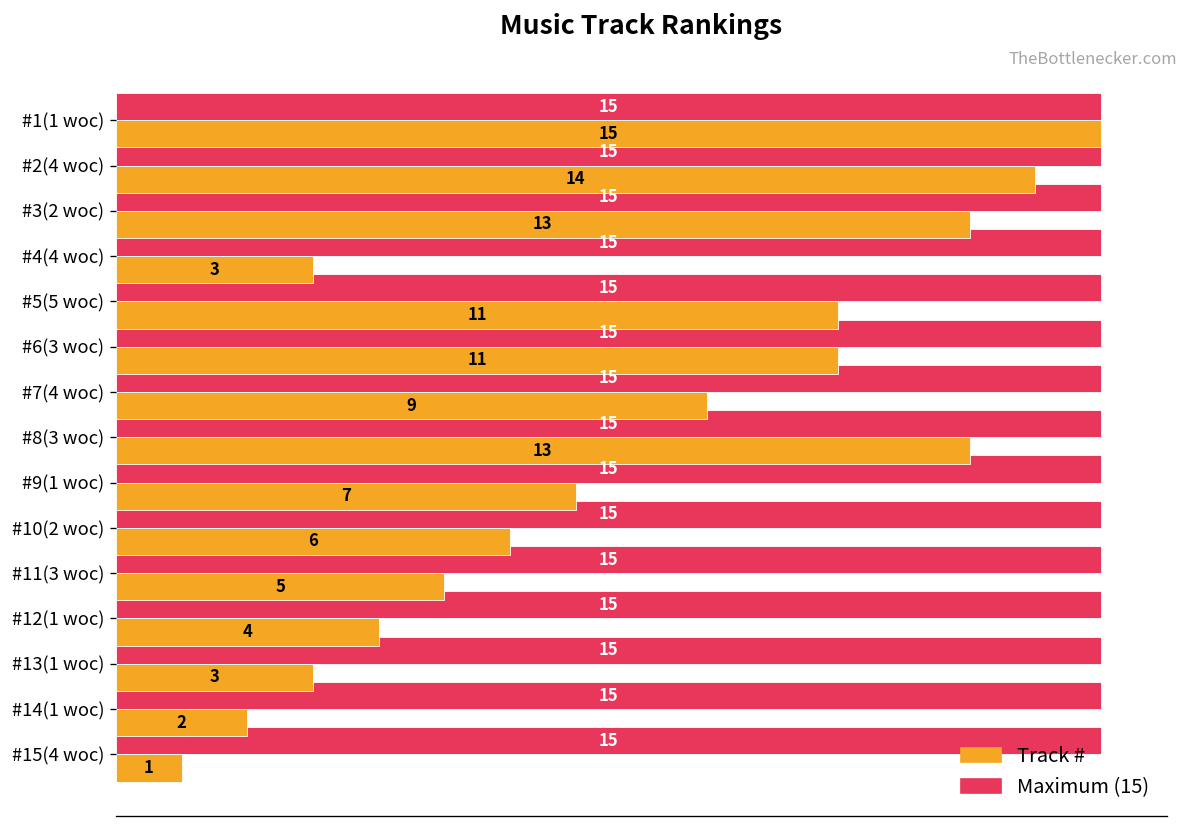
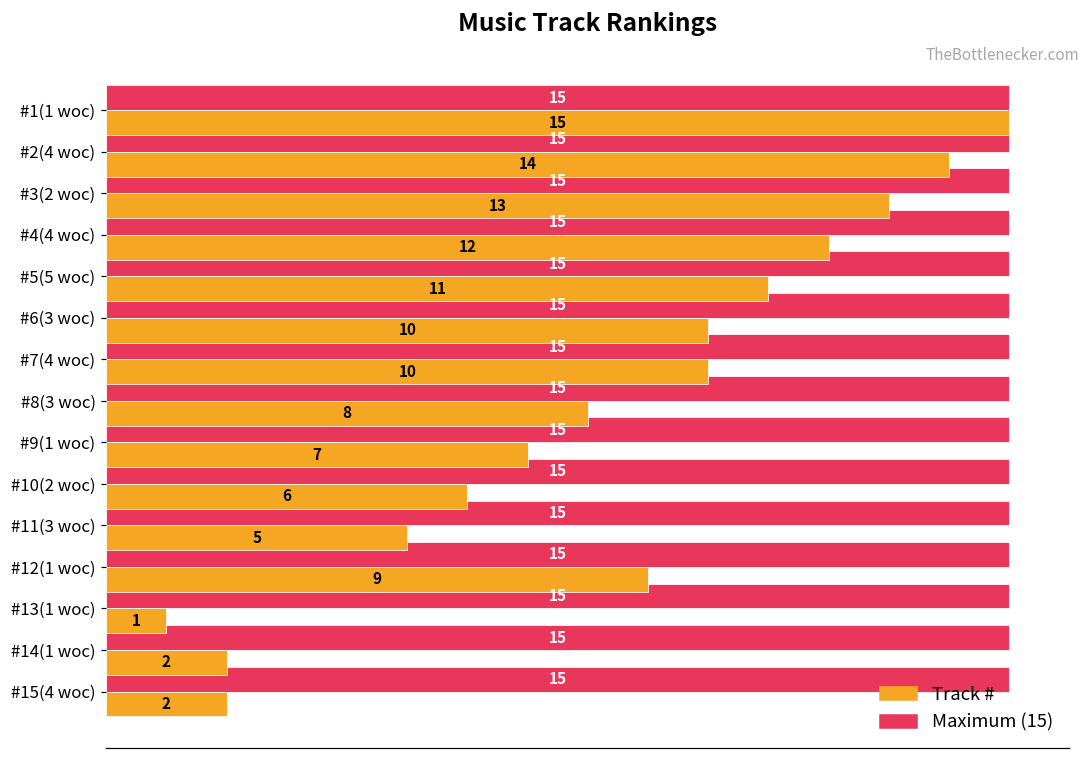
Track #, #4(4 woc): 3 -> 12
Track #, #6(3 woc): 11 -> 10
Track #, #7(4 woc): 9 -> 10
Track #, #8(3 woc): 13 -> 8
Track #, #12(1 woc): 4 -> 9
Track #, #13(1 woc): 3 -> 1
Track #, #15(4 woc): 1 -> 2
